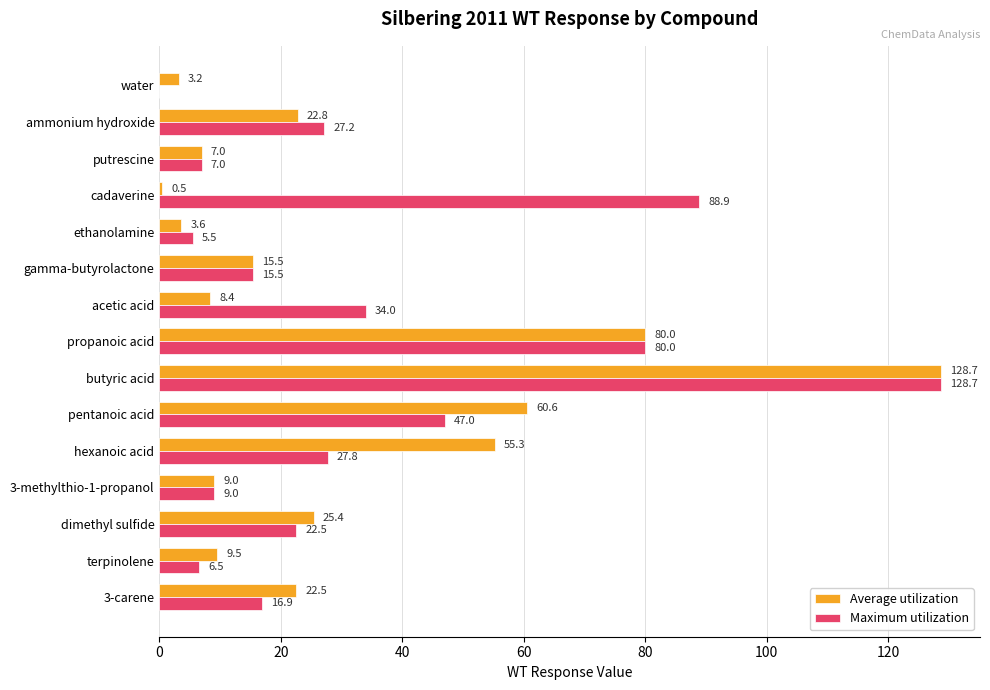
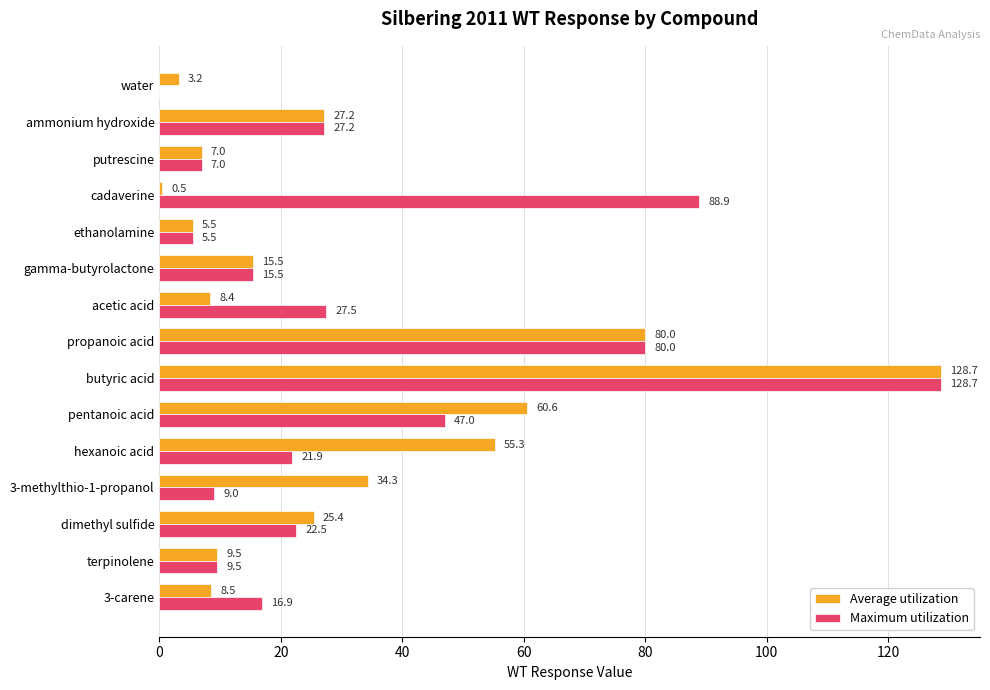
Average utilization, ammonium hydroxide: 22.8 -> 27.2
Average utilization, ethanolamine: 3.6 -> 5.5
Maximum utilization, acetic acid: 34.0 -> 27.5
Maximum utilization, hexanoic acid: 27.8 -> 21.9
Average utilization, 3-methylthio-1-propanol: 9.0 -> 34.3
Maximum utilization, terpinolene: 6.5 -> 9.5
Average utilization, 3-carene: 22.5 -> 8.5
